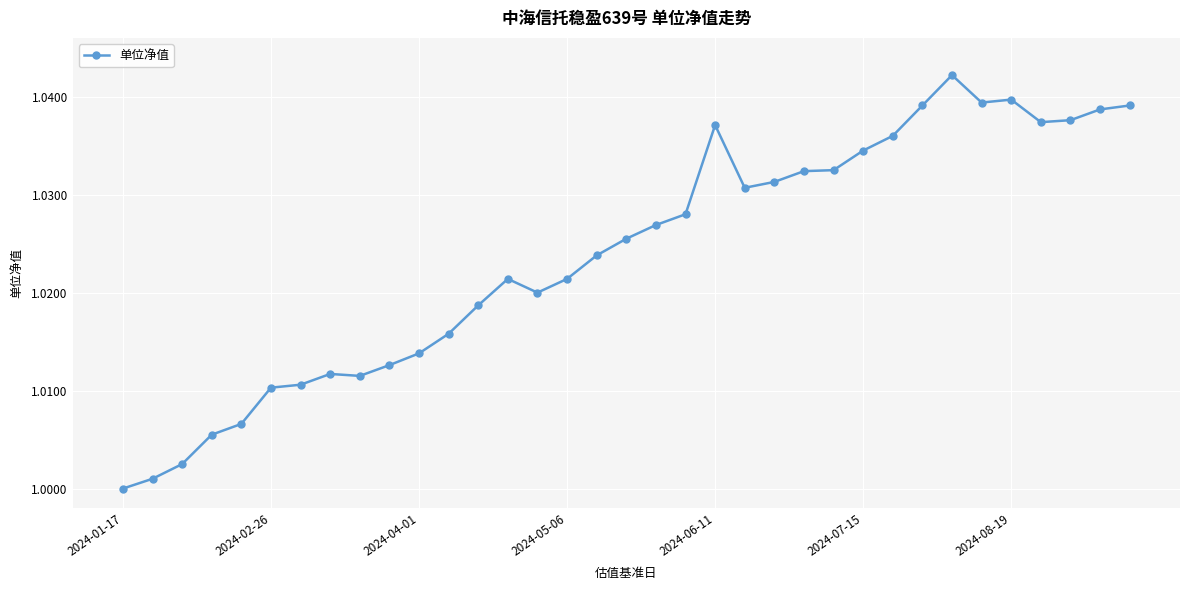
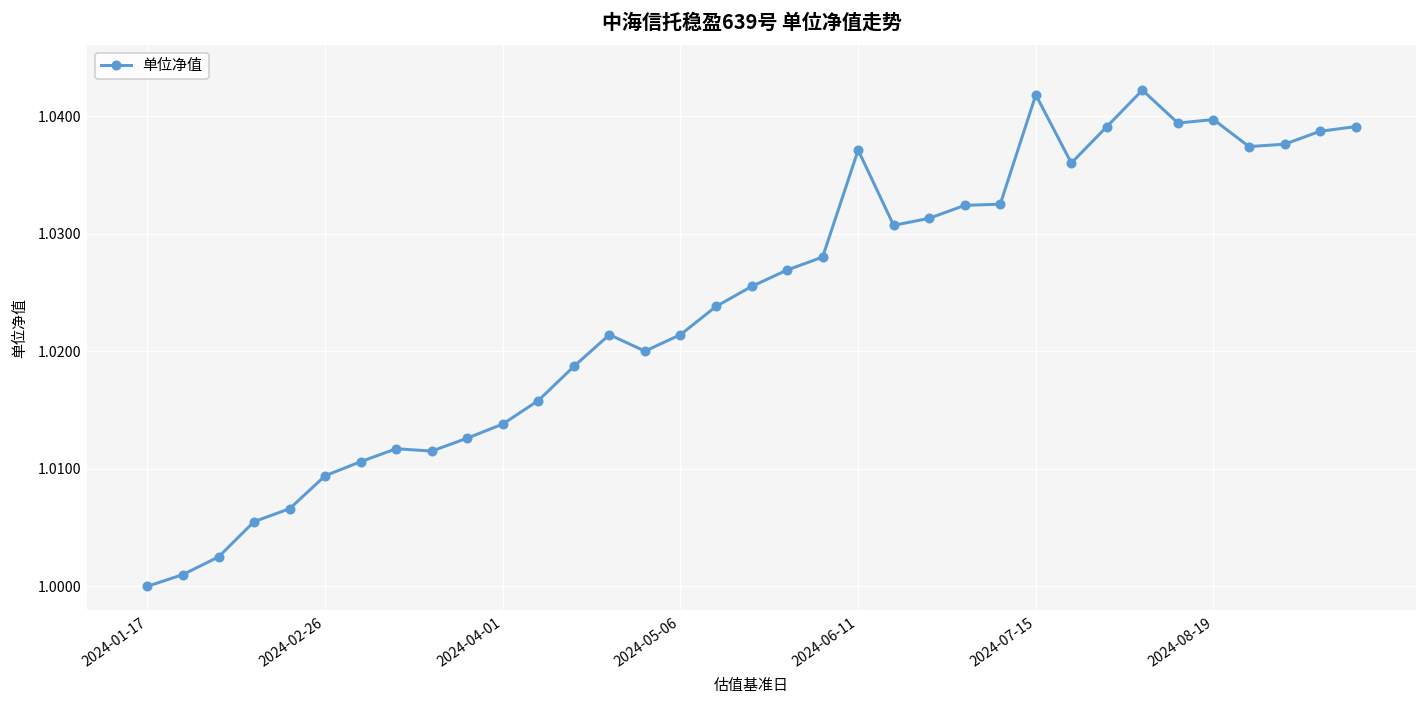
2024-02-26: 1.010 -> 1.009
2024-07-15: 1.035 -> 1.042
